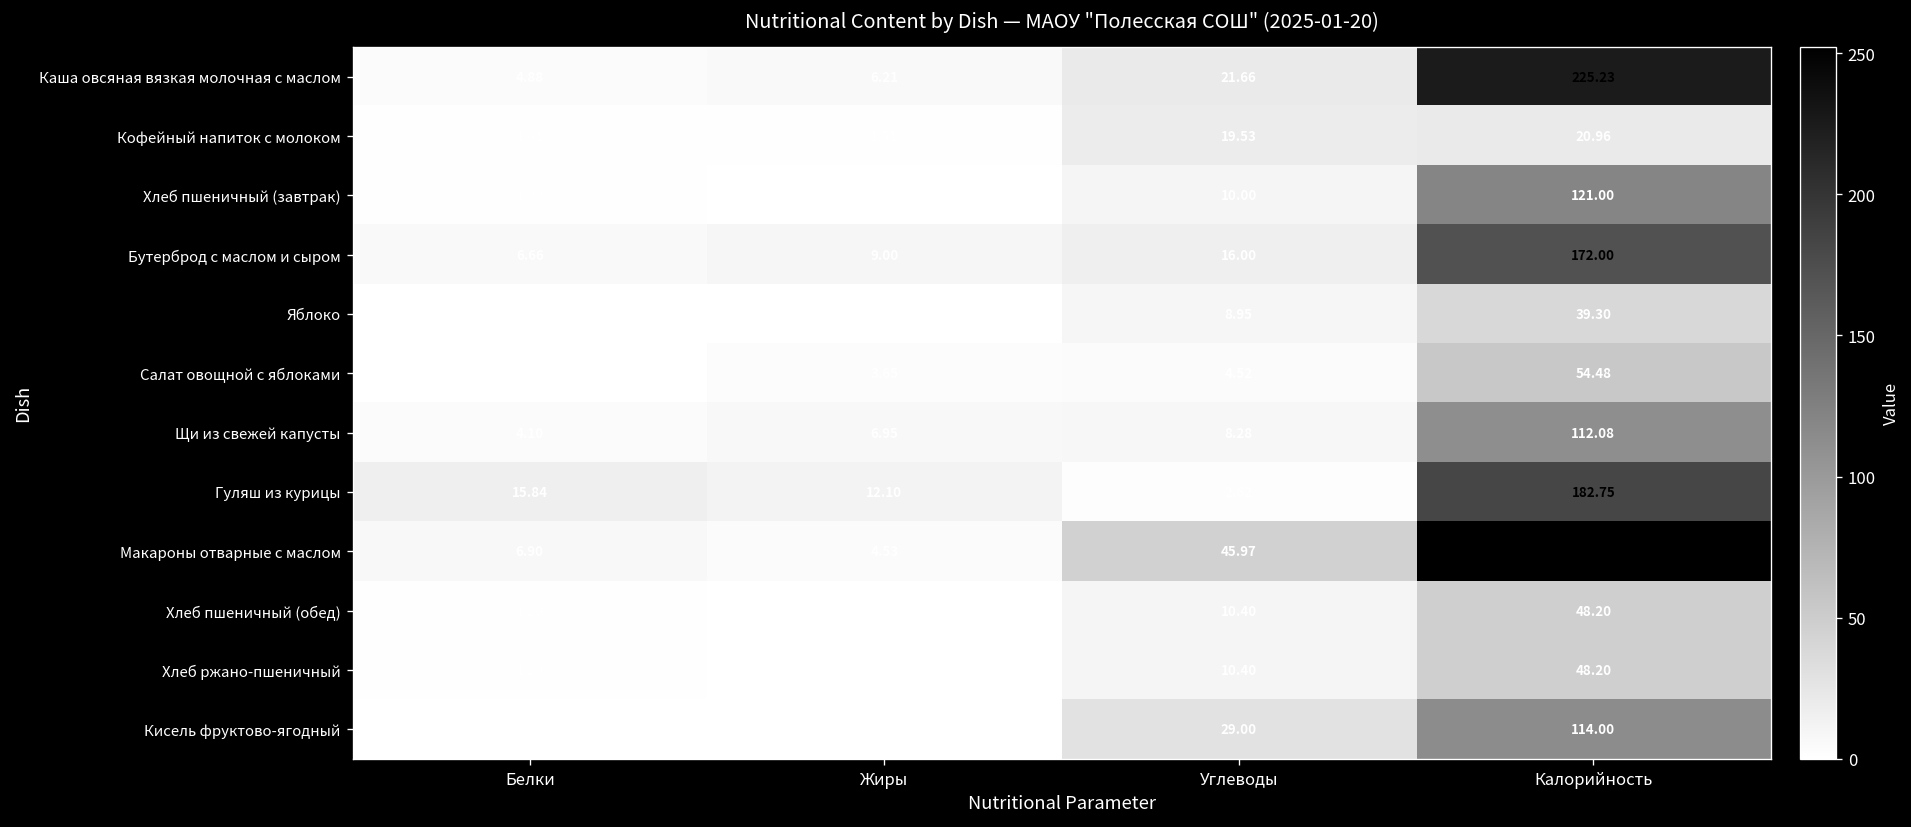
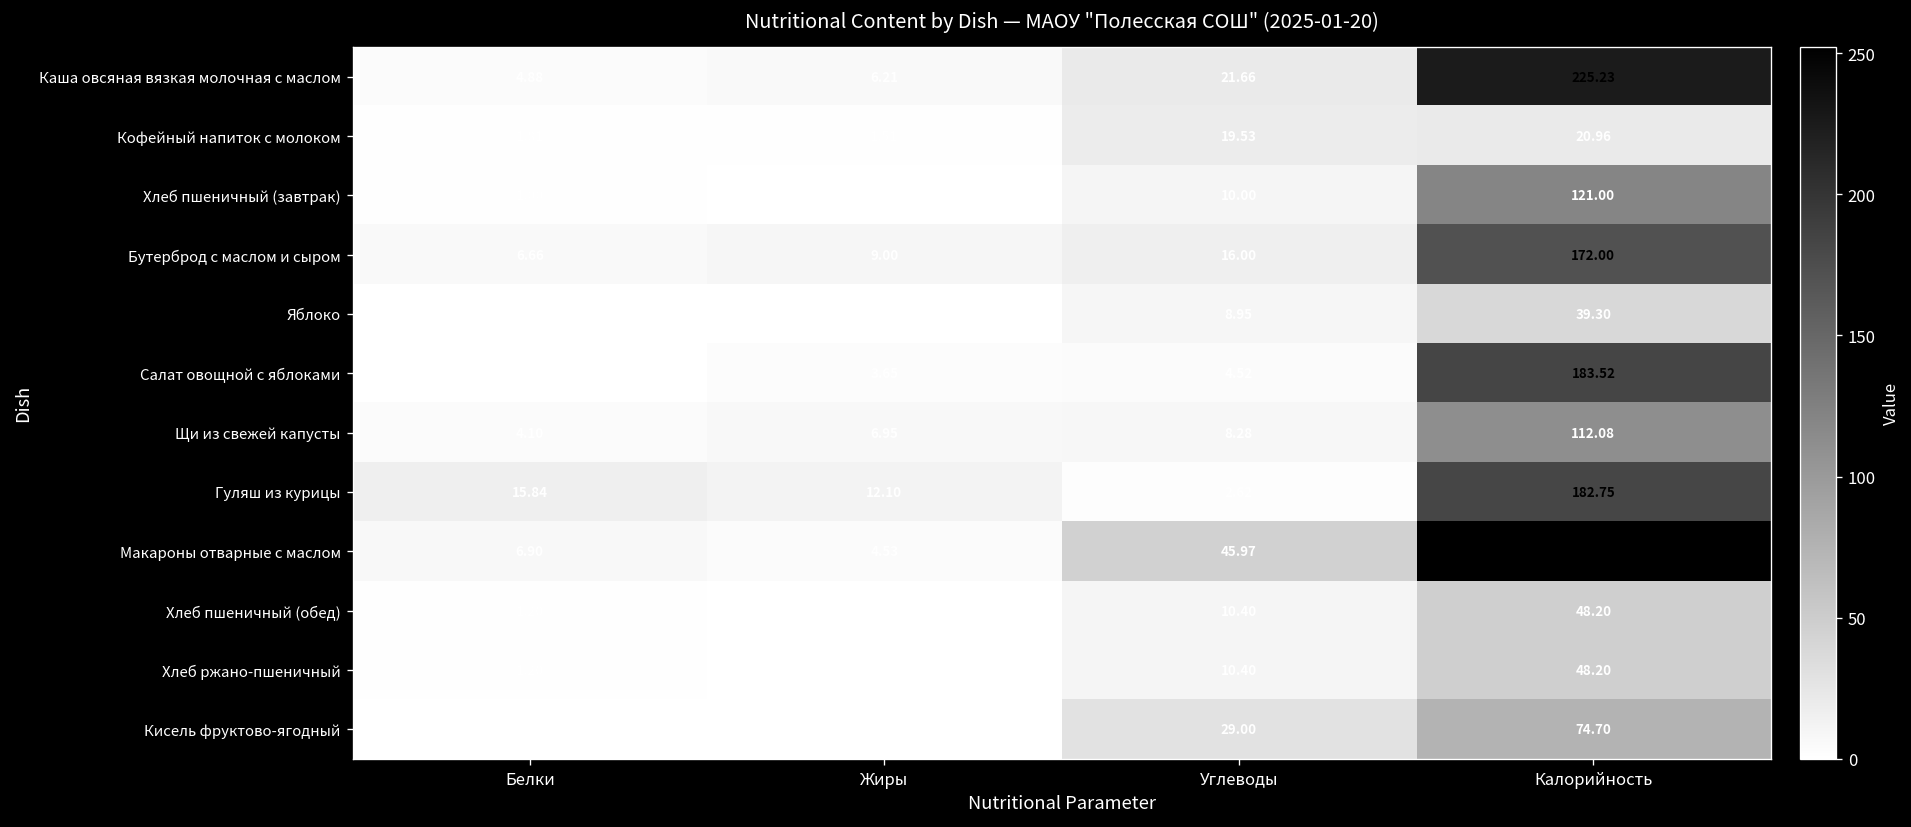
Салат овощной с яблоками, Калорийность: 54.48 -> 183.52
Кисель фруктово-ягодный, Калорийность: 114.00 -> 74.70
